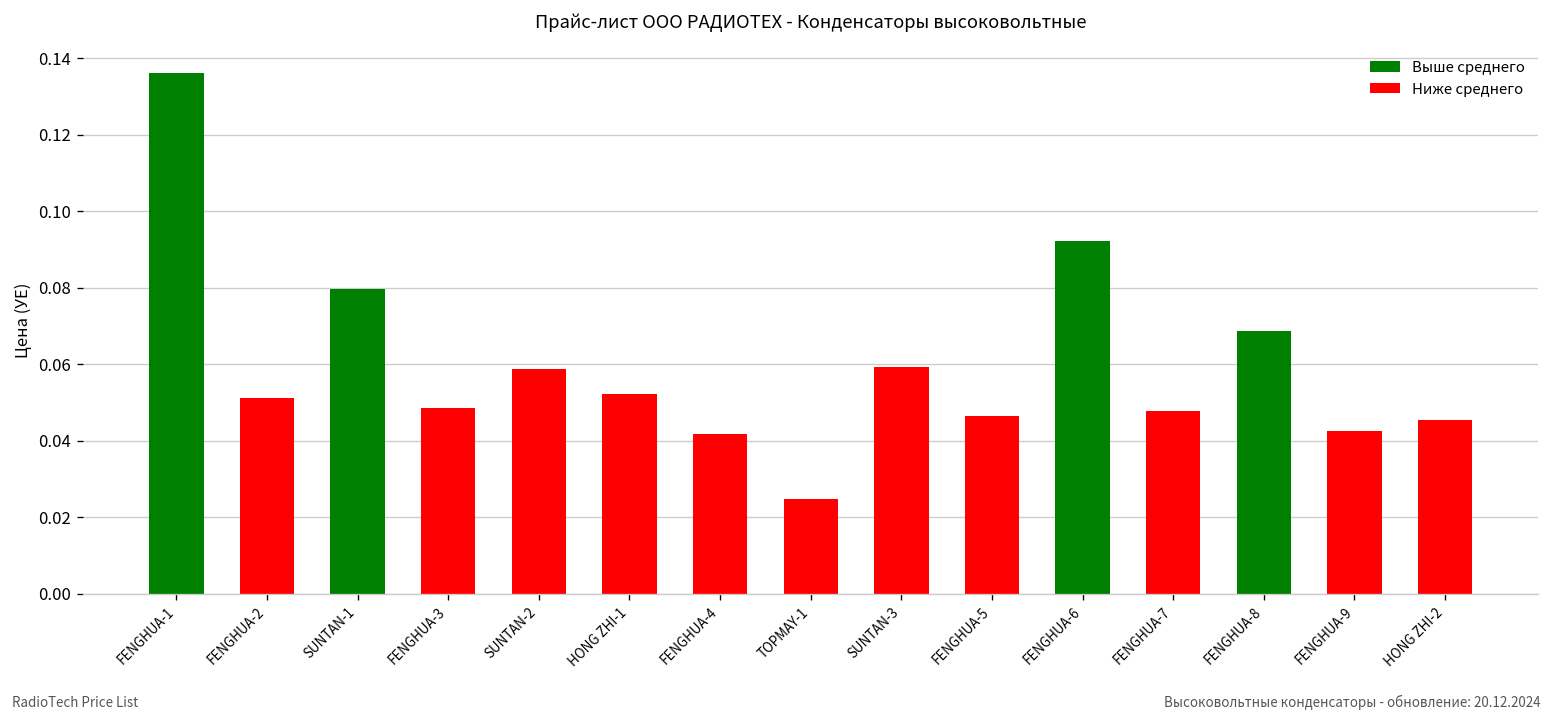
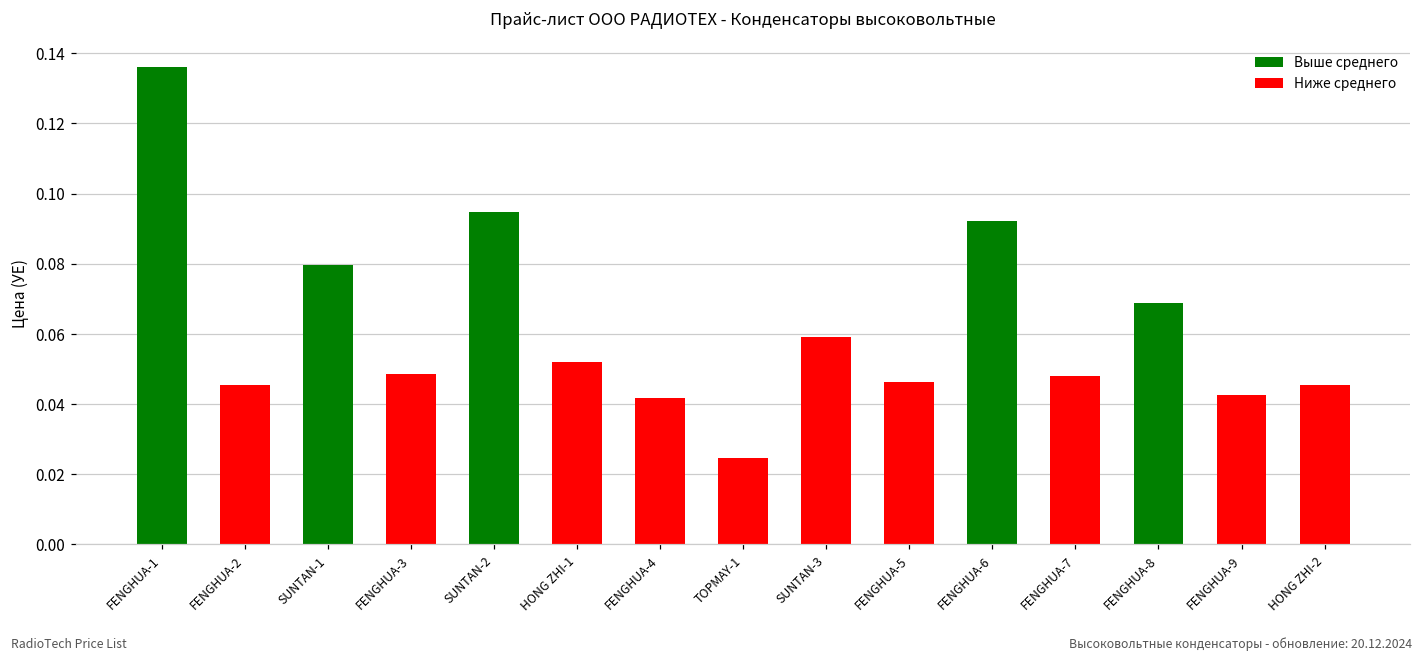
FENGHUA-2: 0.051 -> 0.046
SUNTAN-2: 0.059 -> 0.095
